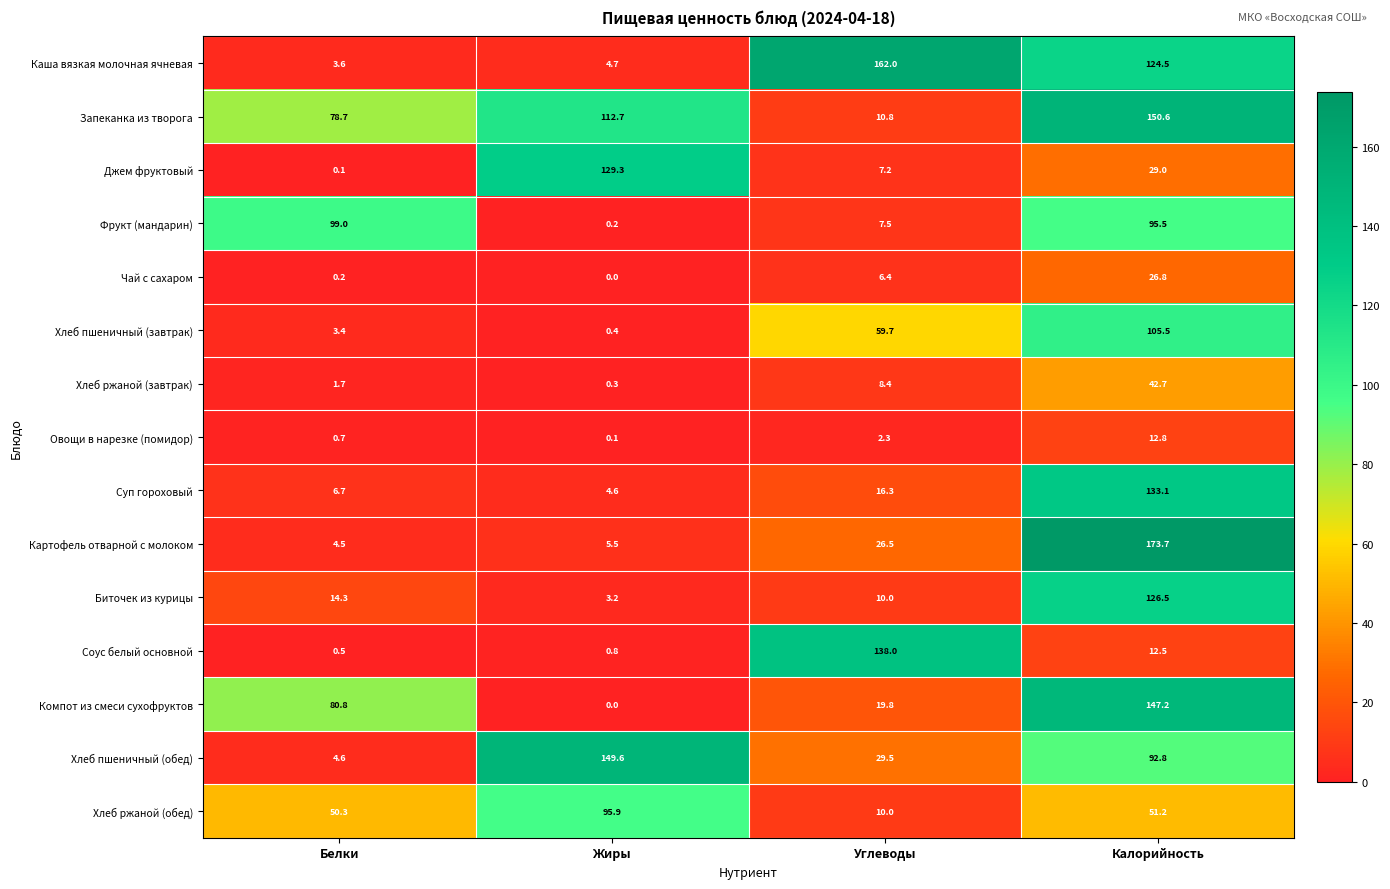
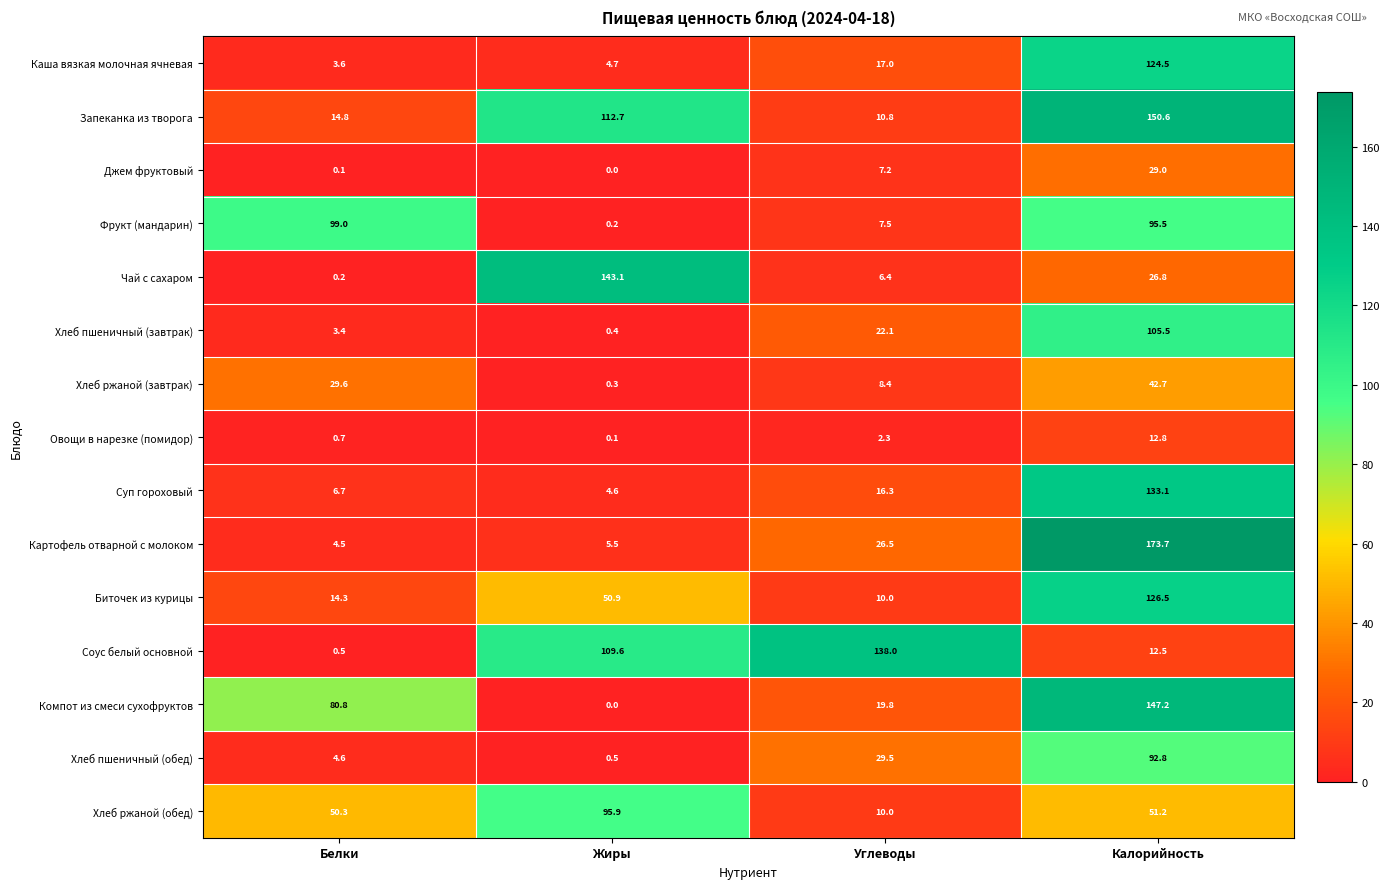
Каша вязкая молочная ячневая, Углеводы: 162.0 -> 17.0
Запеканка из творога, Белки: 78.7 -> 14.8
Джем фруктовый, Жиры: 129.3 -> 0.0
Чай с сахаром, Жиры: 0.0 -> 143.1
Хлеб пшеничный (завтрак), Углеводы: 59.7 -> 22.1
Хлеб ржаной (завтрак), Белки: 1.7 -> 29.6
Биточек из курицы, Жиры: 3.2 -> 50.9
Соус белый основной, Жиры: 0.8 -> 109.6
Хлеб пшеничный (обед), Жиры: 149.6 -> 0.5
